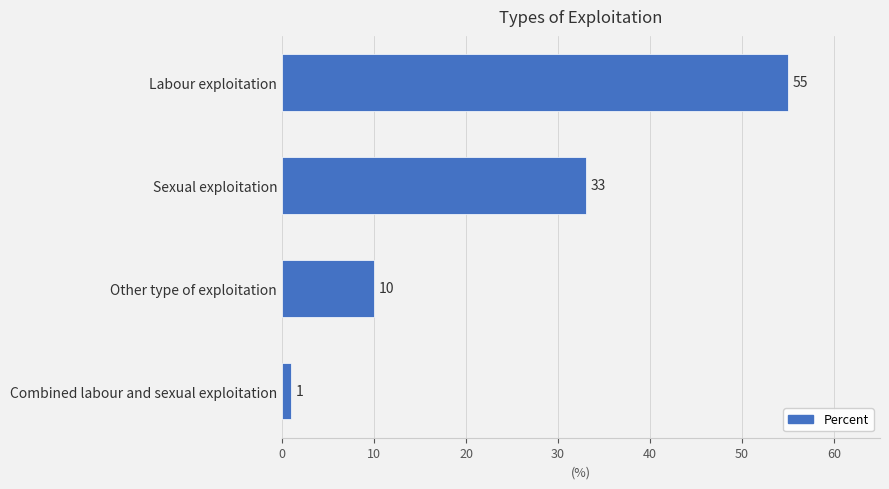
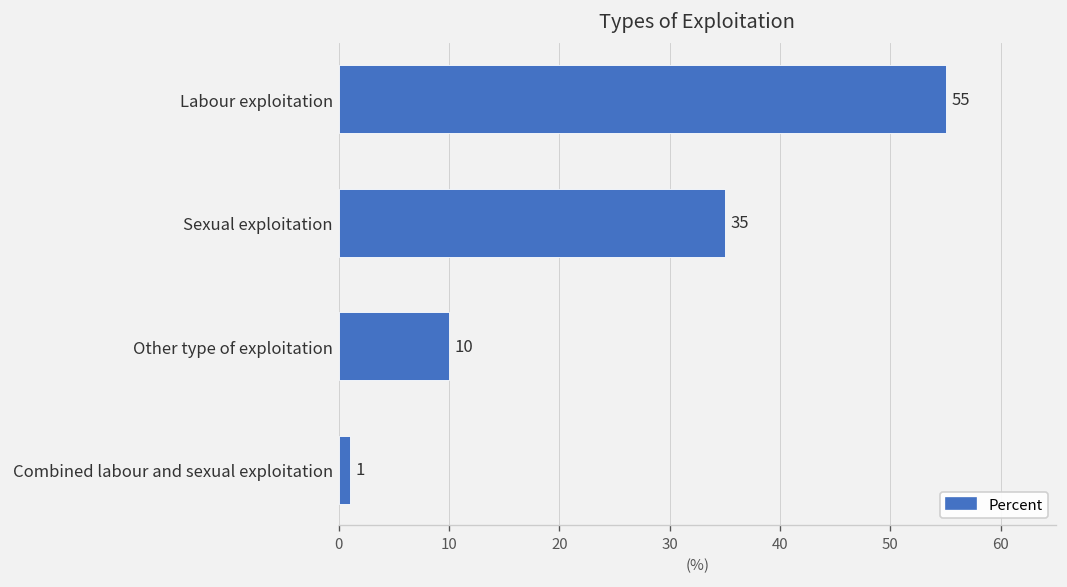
Sexual exploitation: 33 -> 35
